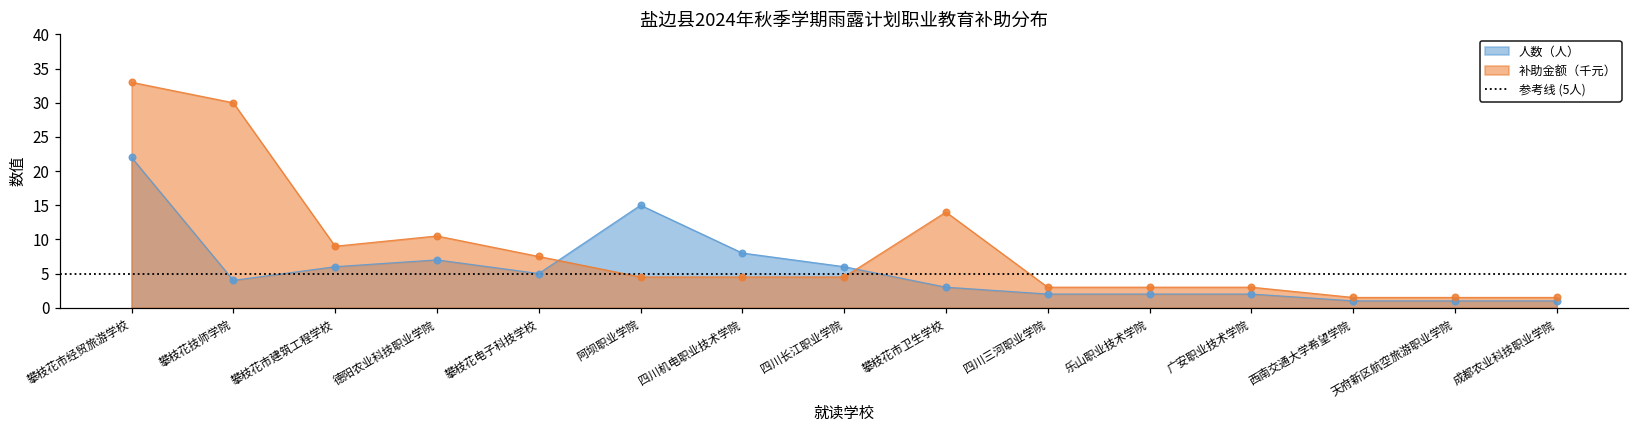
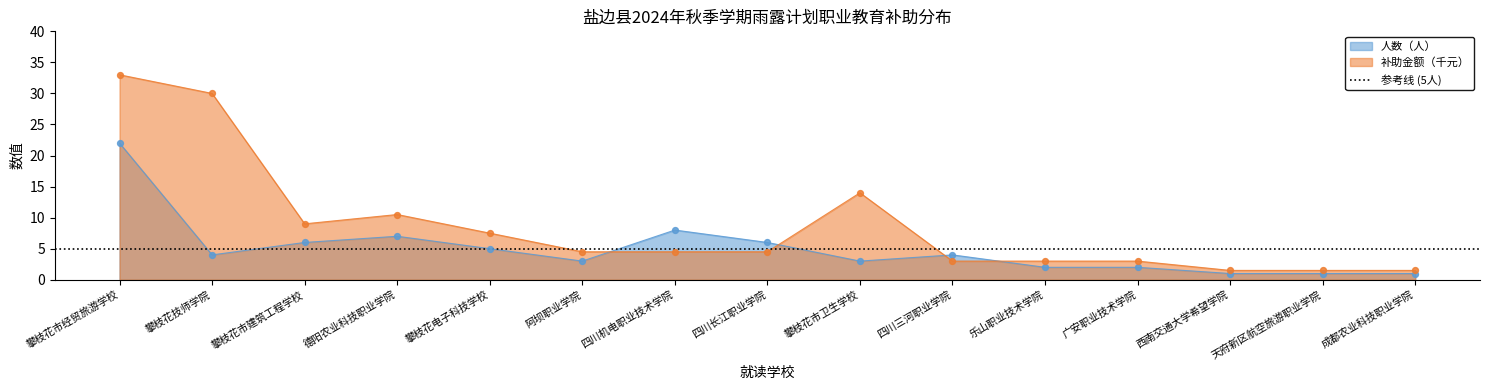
人数（人）, 阿坝职业学院: 15 -> 3
人数（人）, 四川三河职业学院: 2 -> 4
